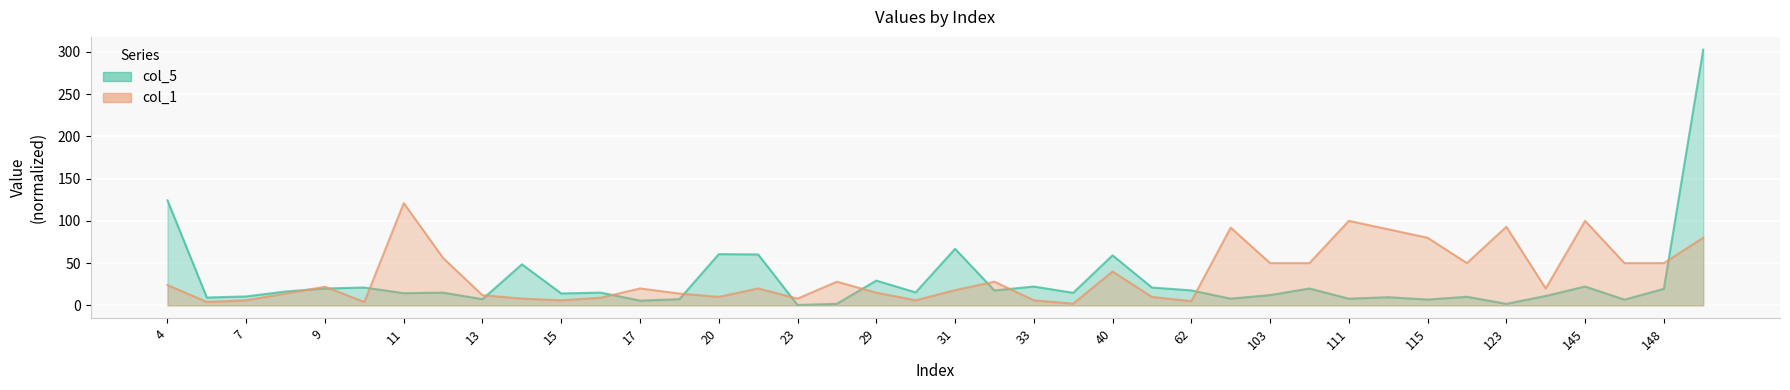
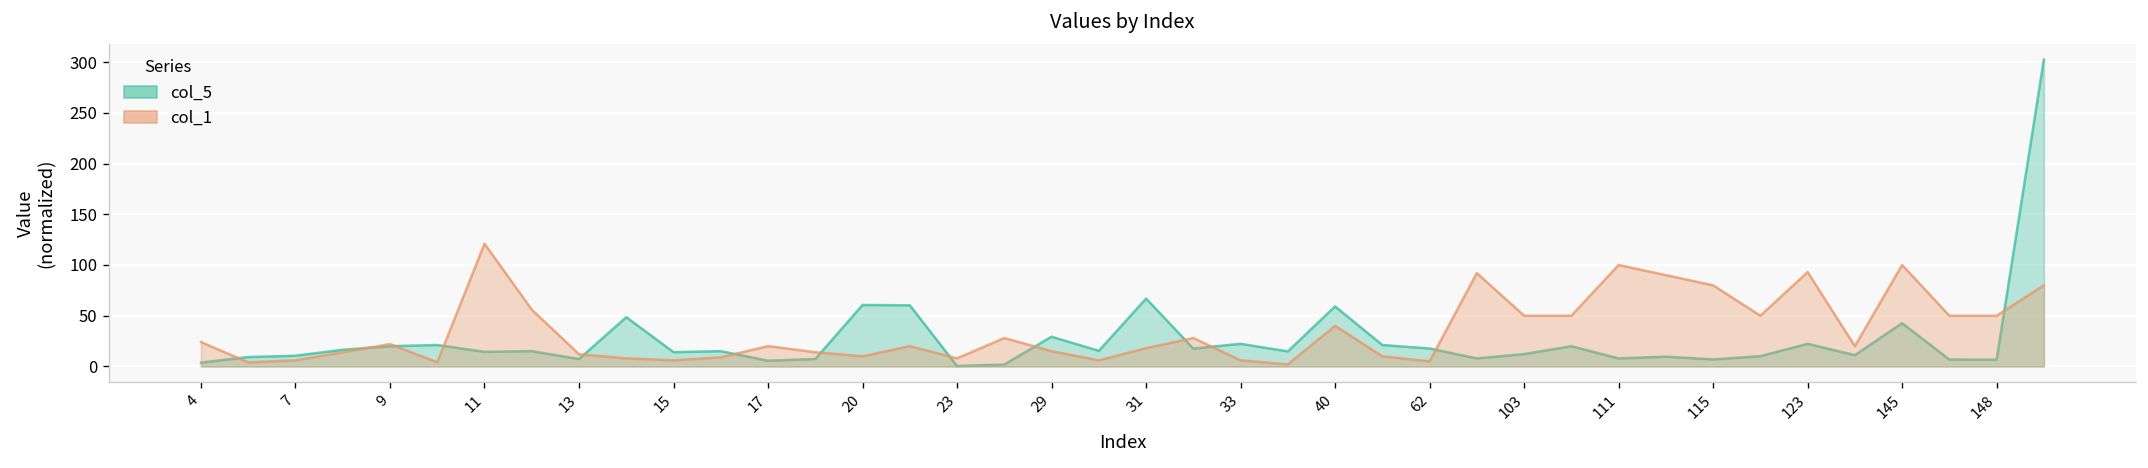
col_5, 4: 120 -> 0
col_5, 123: 0 -> 20
col_5, 145: 20 -> 40
col_5, 148: 20 -> 10
